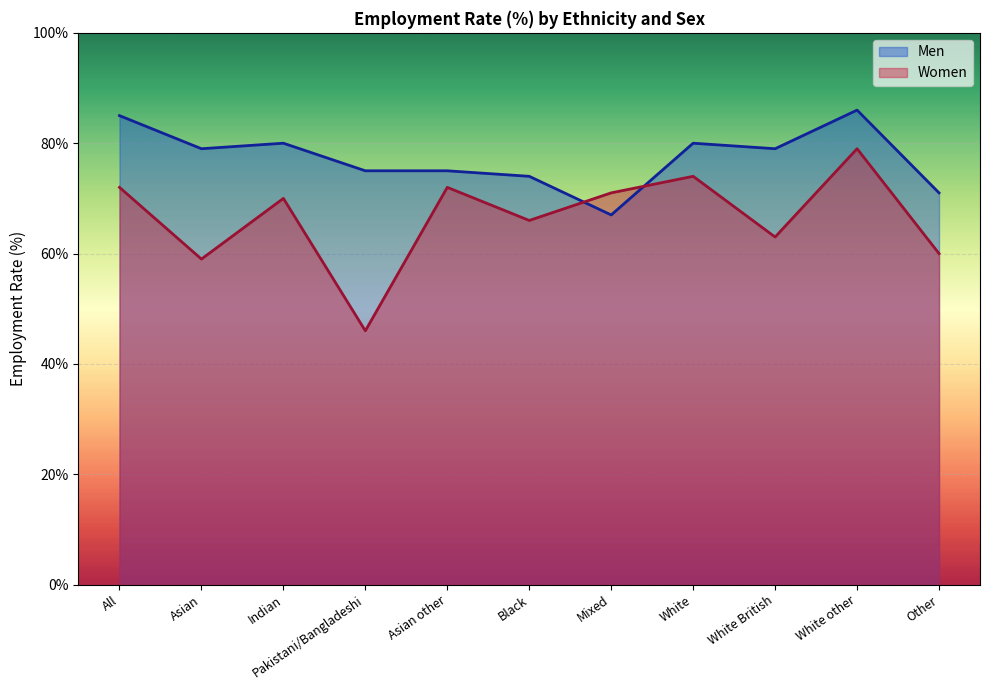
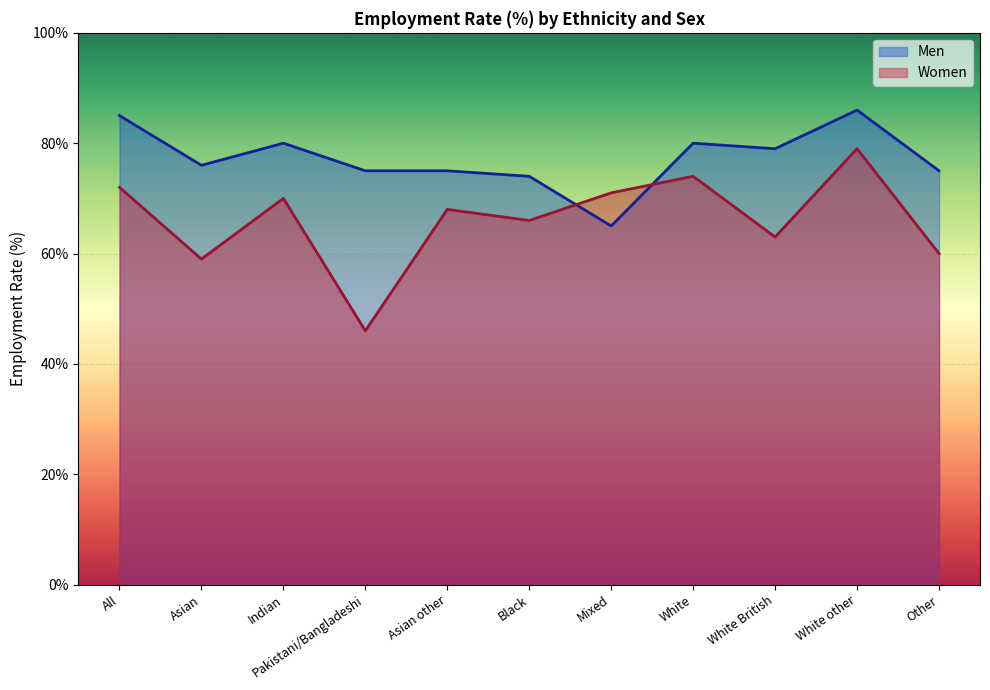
Men, Asian: 79% -> 76%
Women, Asian other: 72% -> 68%
Men, Mixed: 67% -> 65%
Men, Other: 71% -> 75%
